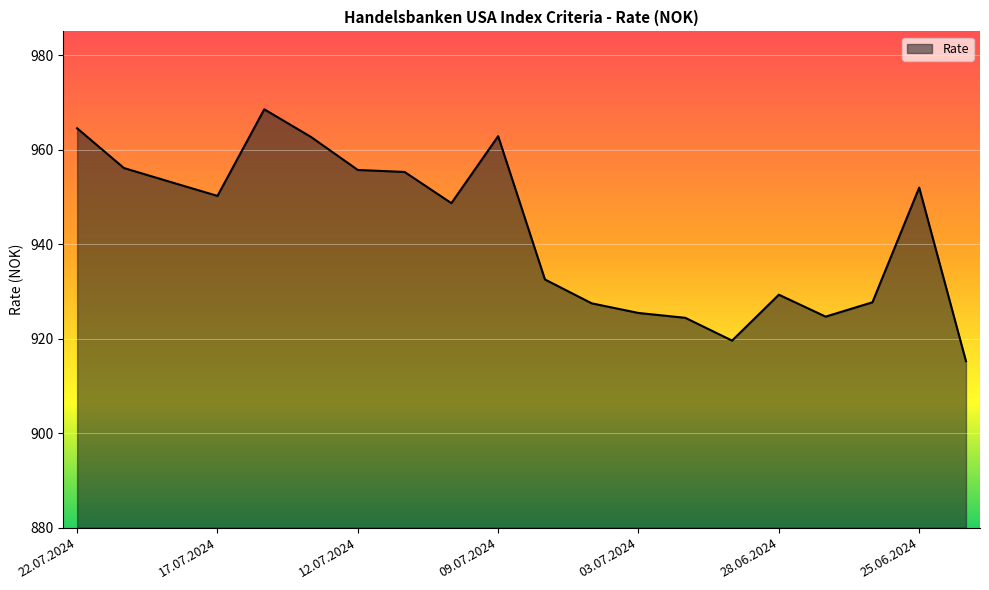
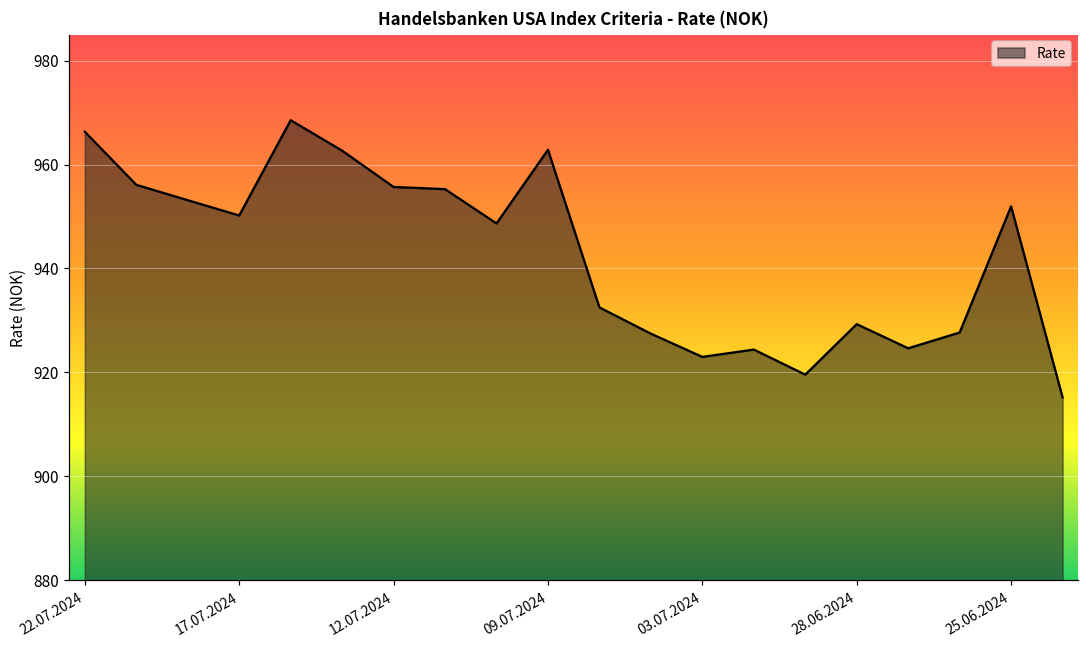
22.07.2024: 965 -> 966
03.07.2024: 925 -> 923
